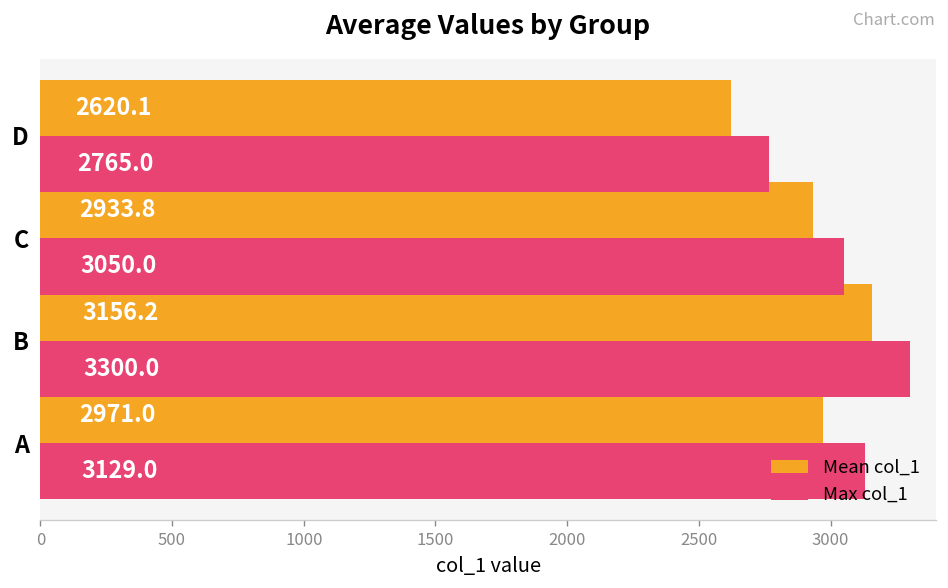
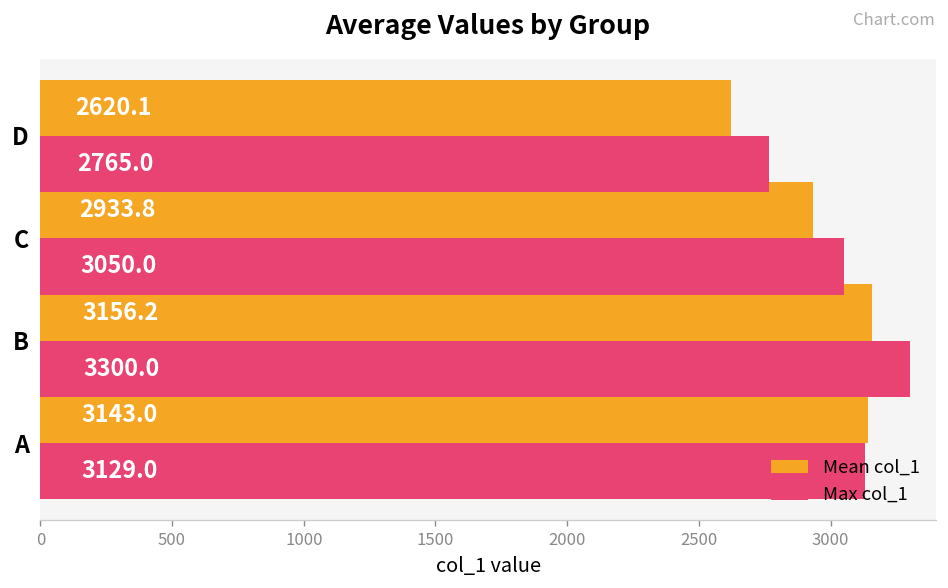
Mean col_1, A: 2971.0 -> 3143.0
